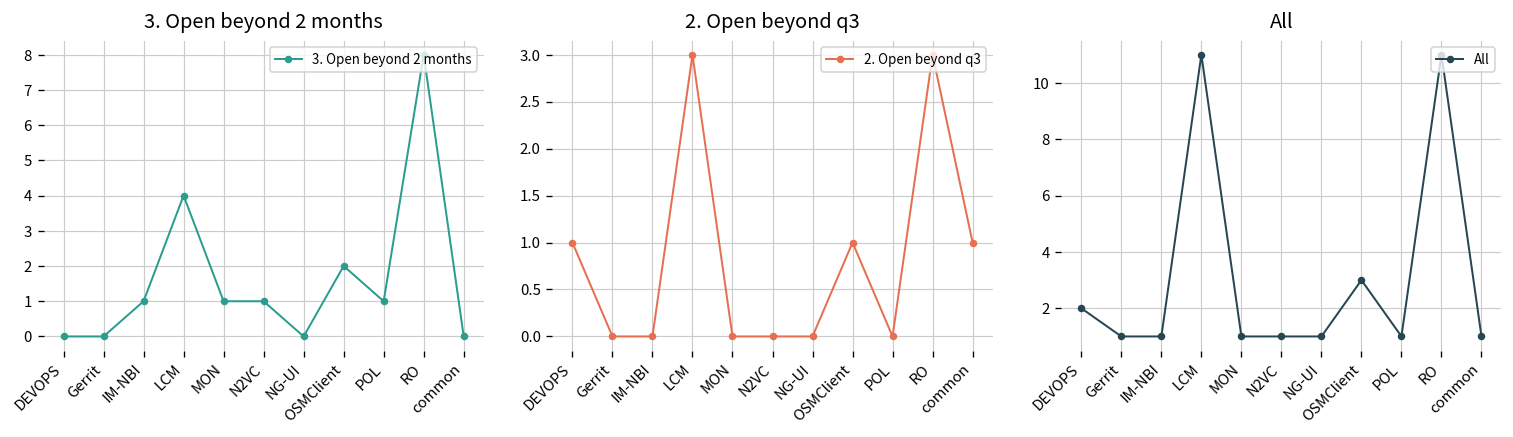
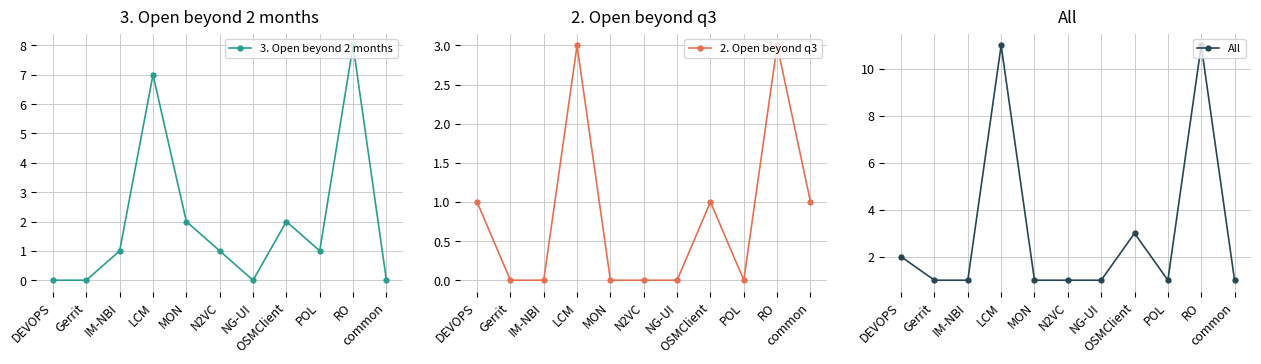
3. Open beyond 2 months, LCM: 4 -> 7
3. Open beyond 2 months, MON: 1 -> 2
